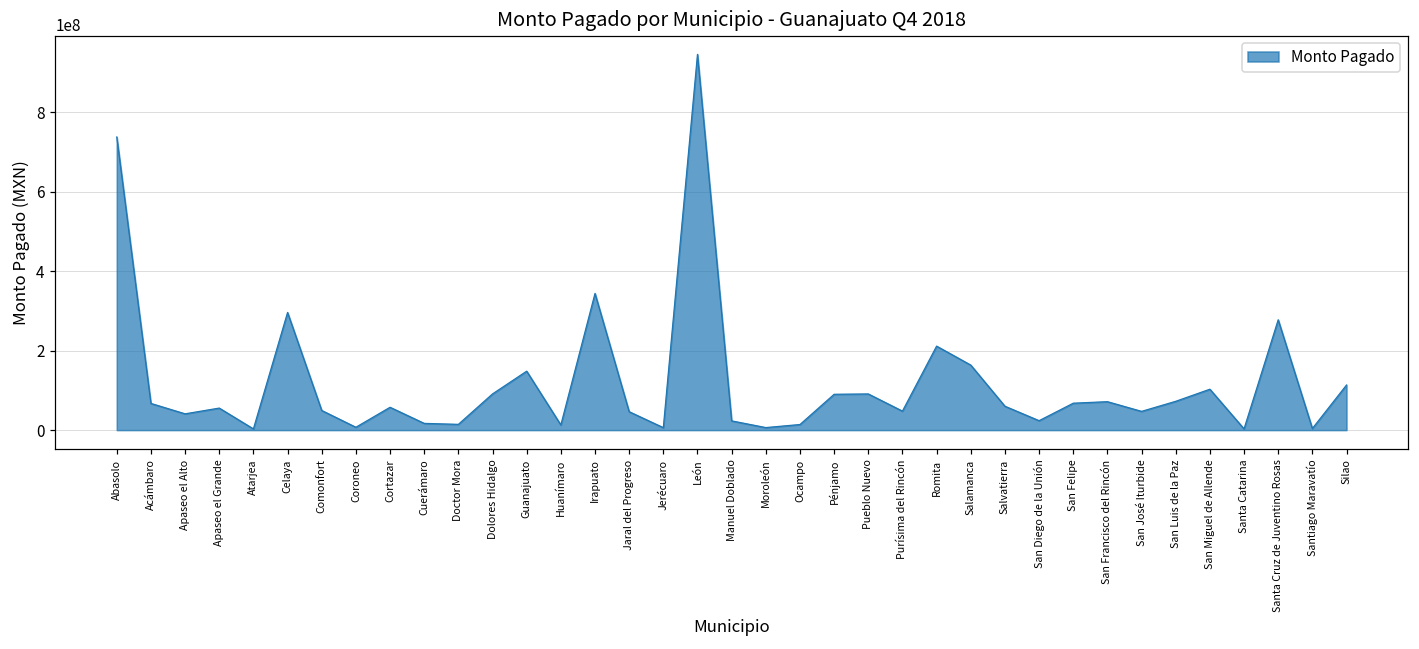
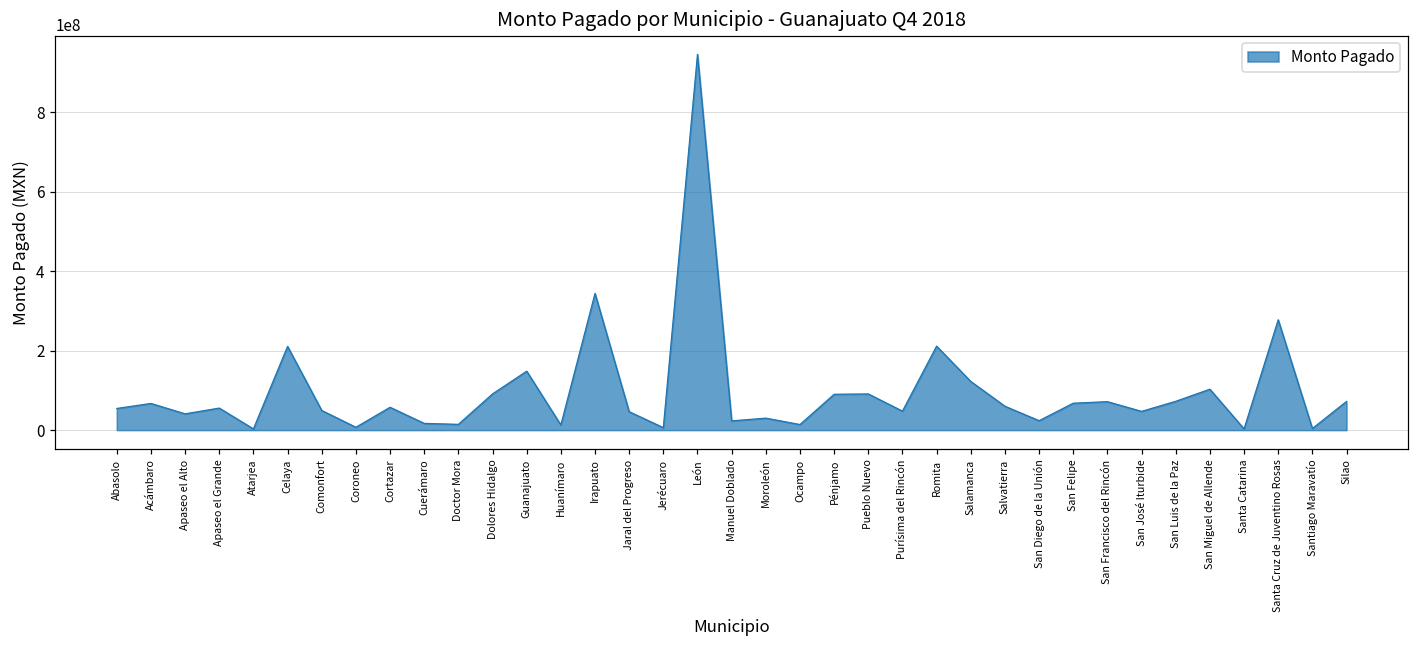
Abasolo: 740000000 -> 50000000
Celaya: 300000000 -> 210000000
Moroleón: 10000000 -> 30000000
Salamanca: 160000000 -> 120000000
Silao: 110000000 -> 70000000
